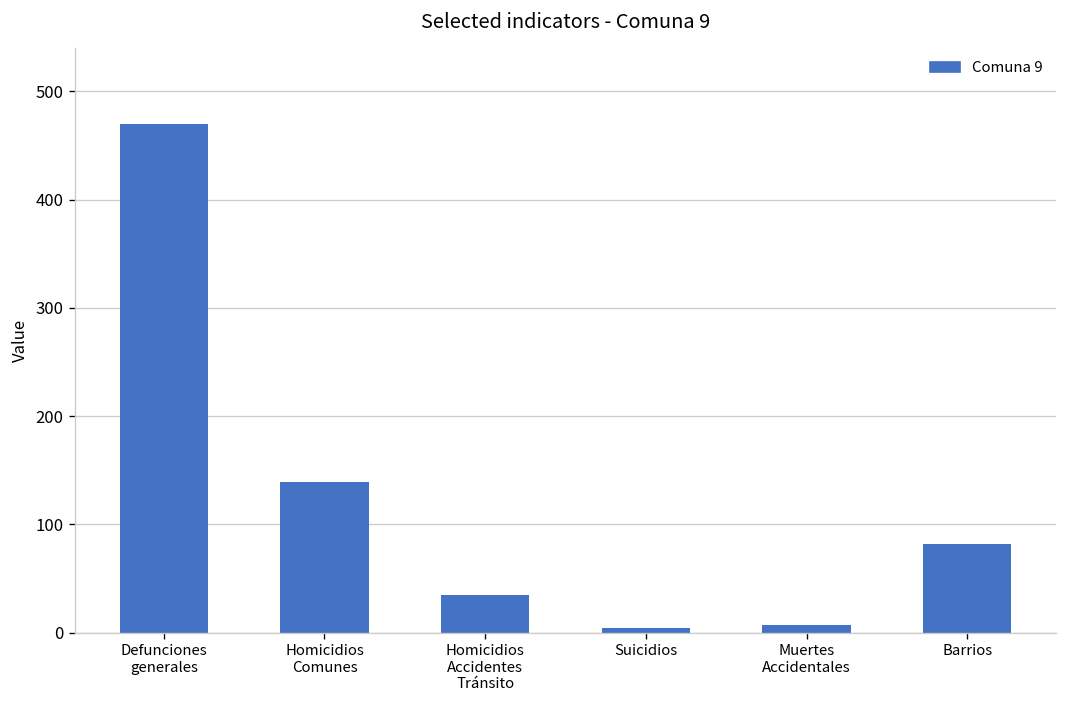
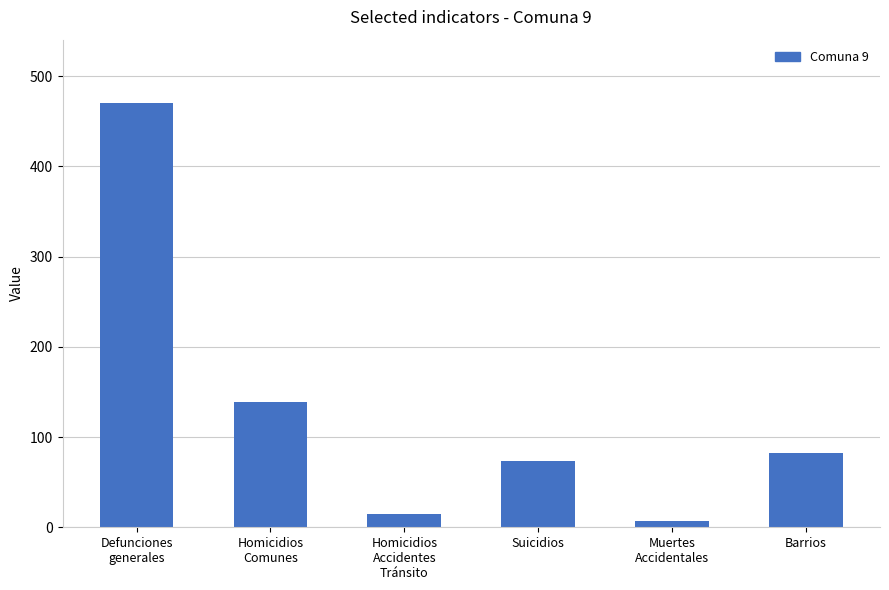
Homicidios Accidentes Tránsito: 40 -> 20
Suicidios: 0 -> 70
